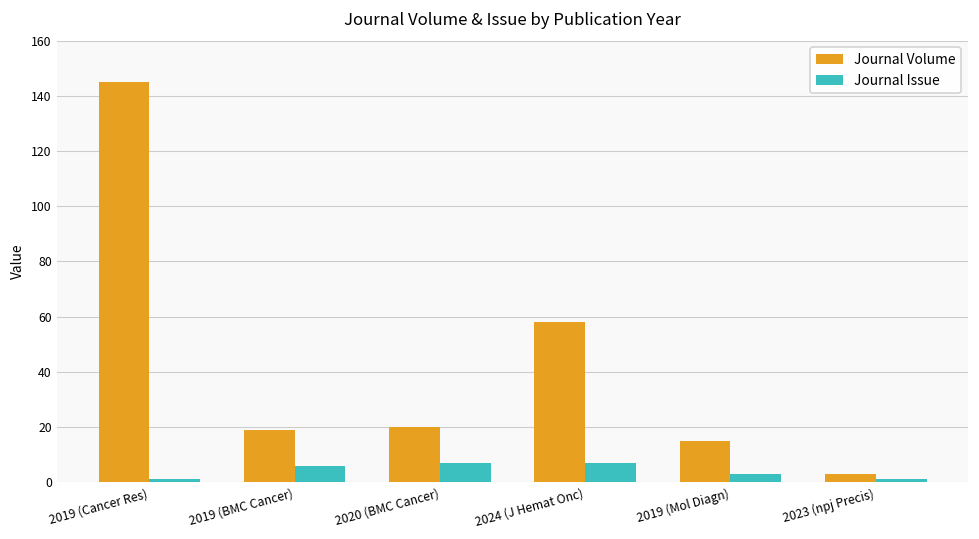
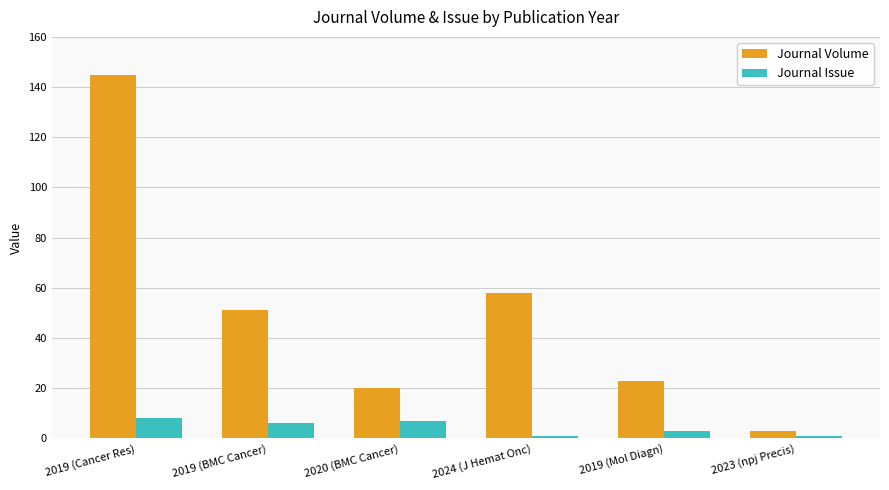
Journal Issue, 2019 (Cancer Res): 1 -> 8
Journal Volume, 2019 (BMC Cancer): 19 -> 51
Journal Issue, 2024 (J Hemat Onc): 7 -> 1
Journal Volume, 2019 (Mol Diagn): 15 -> 23
